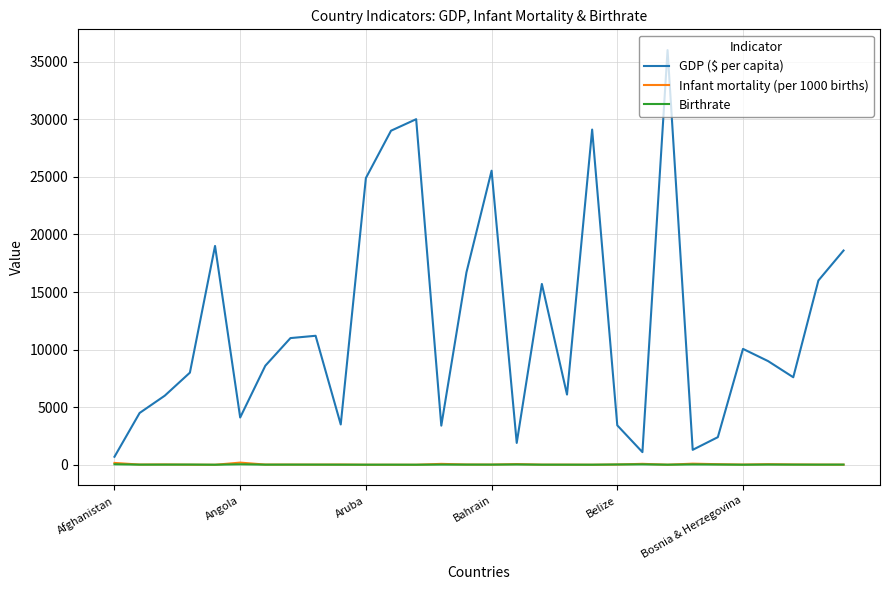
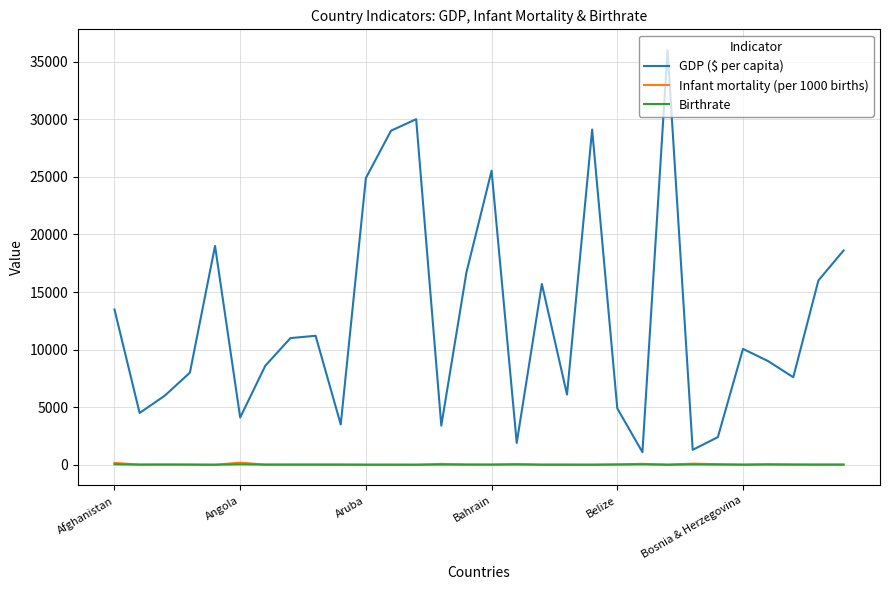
GDP ($ per capita), Afghanistan: 700 -> 13500
GDP ($ per capita), Belize: 3400 -> 4900
